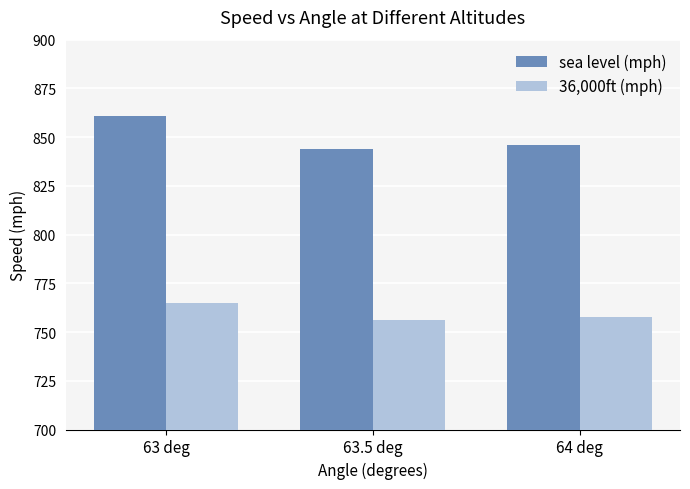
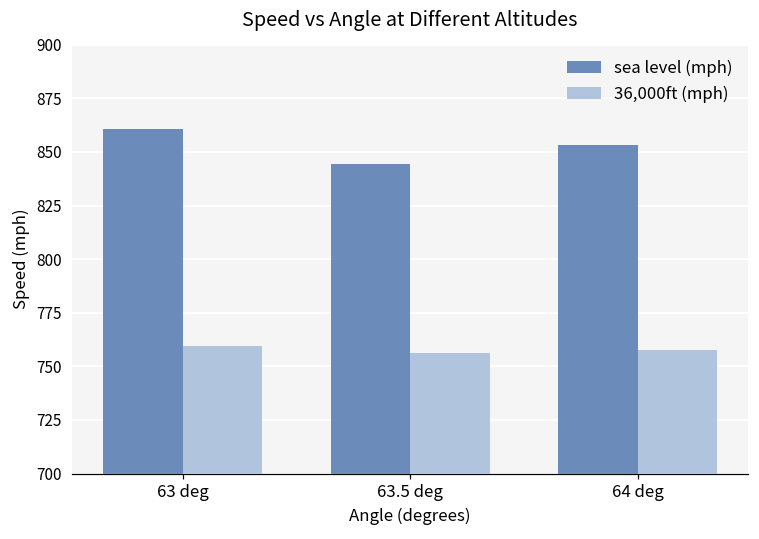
36,000ft (mph), 63 deg: 765 -> 760
sea level (mph), 64 deg: 846 -> 853
